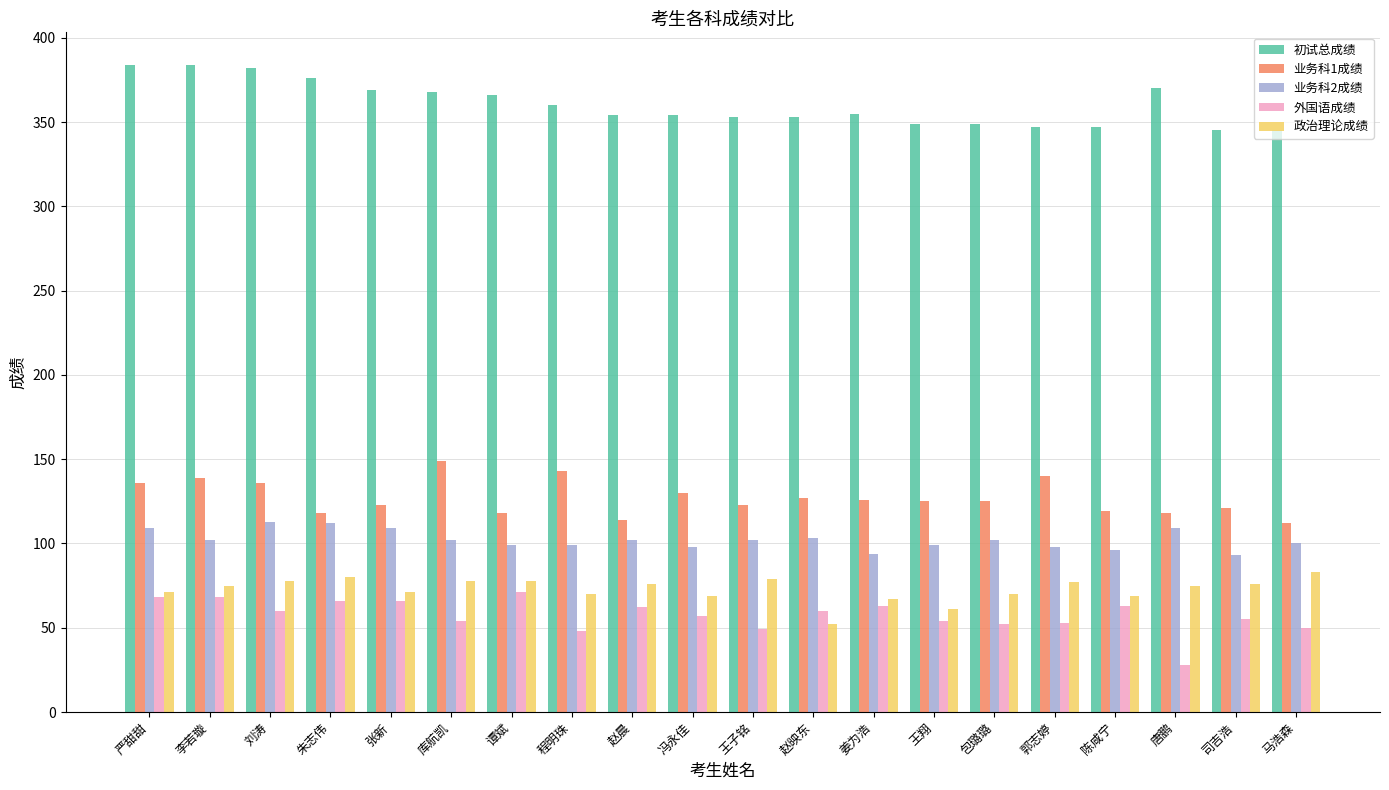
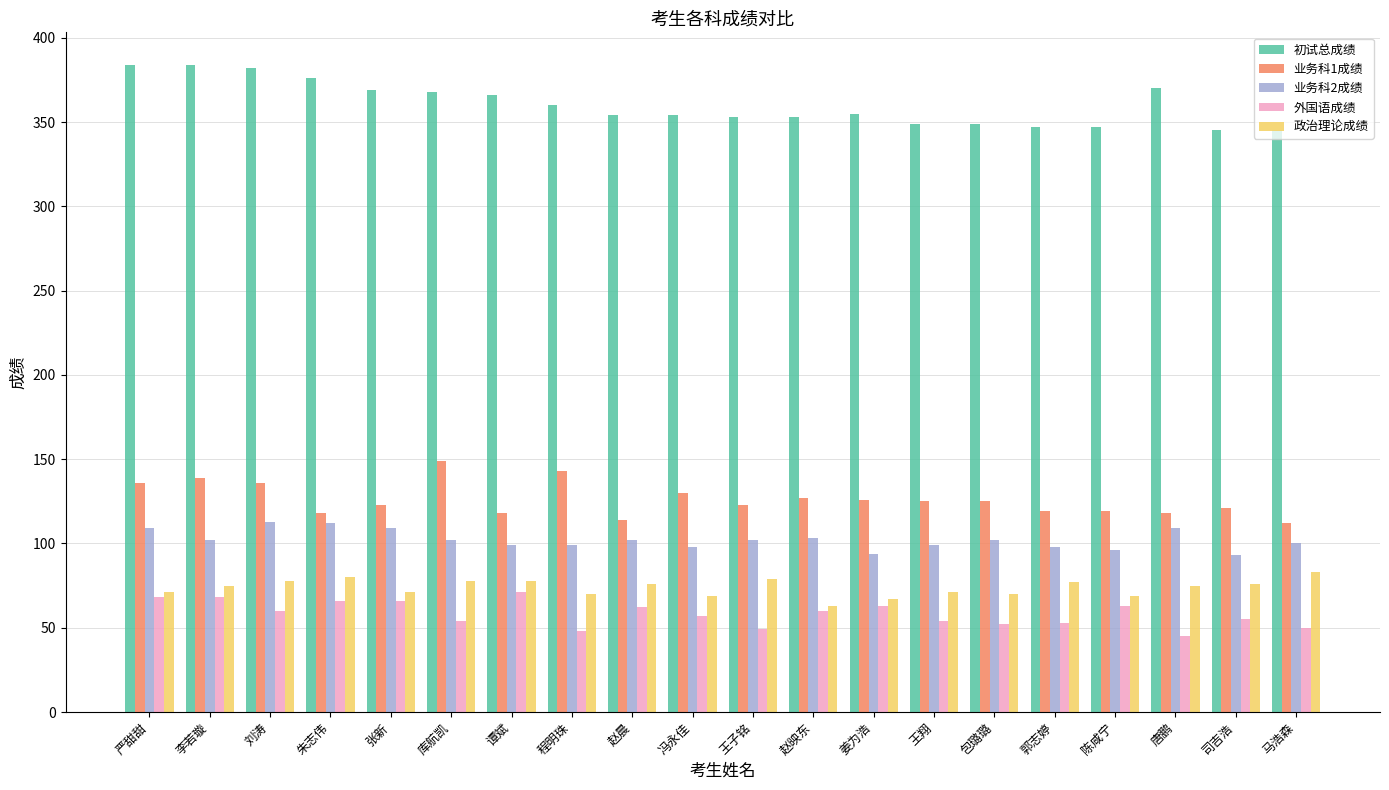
政治理论成绩, 赵映东: 52 -> 63
政治理论成绩, 王翔: 61 -> 71
业务科1成绩, 郭志婷: 140 -> 119
外国语成绩, 唐鹏: 28 -> 45
